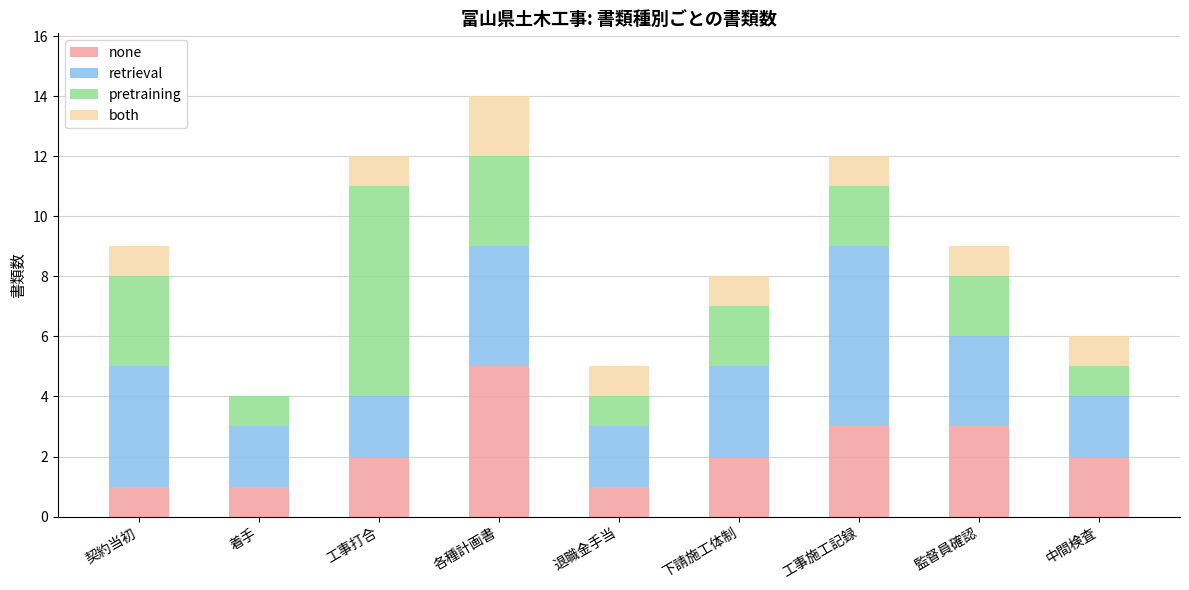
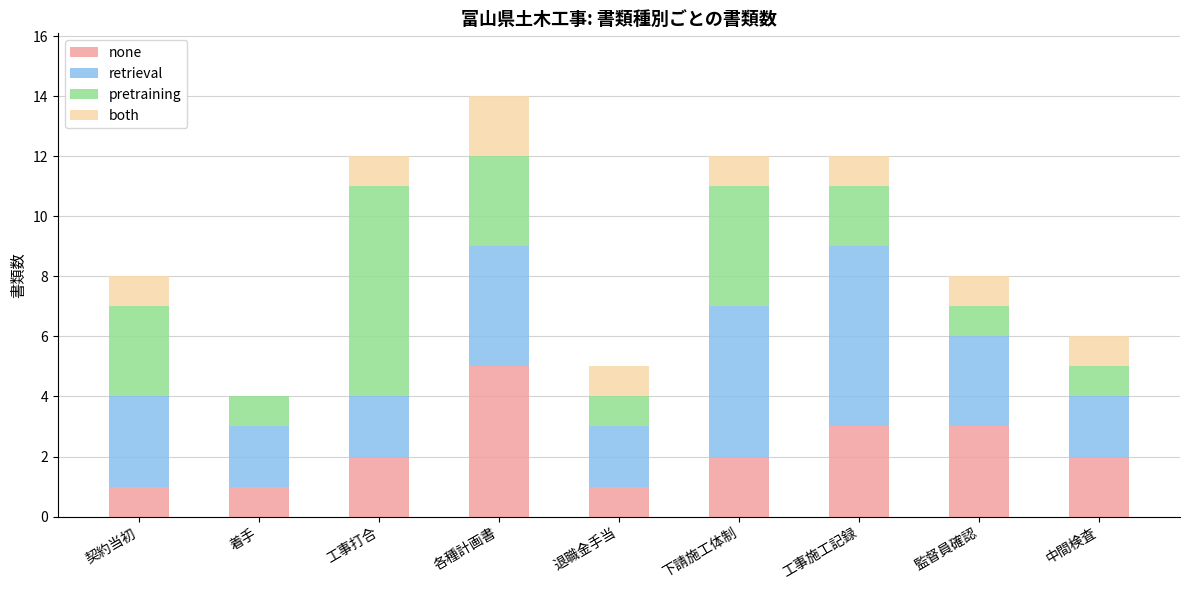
retrieval, 契約当初: 4 -> 3
retrieval, 下請施工体制: 3 -> 5
pretraining, 下請施工体制: 2 -> 4
pretraining, 監督員確認: 2 -> 1
